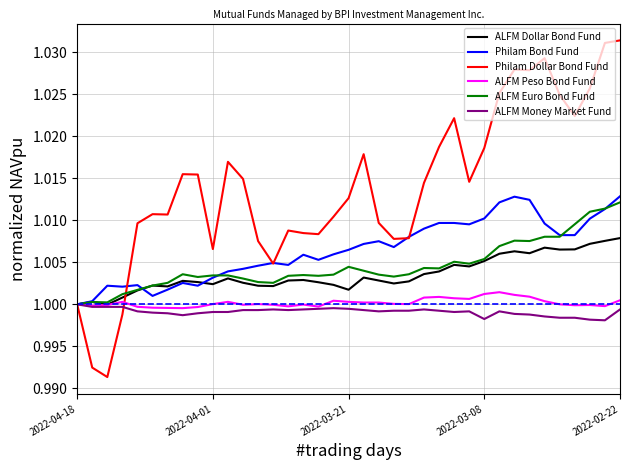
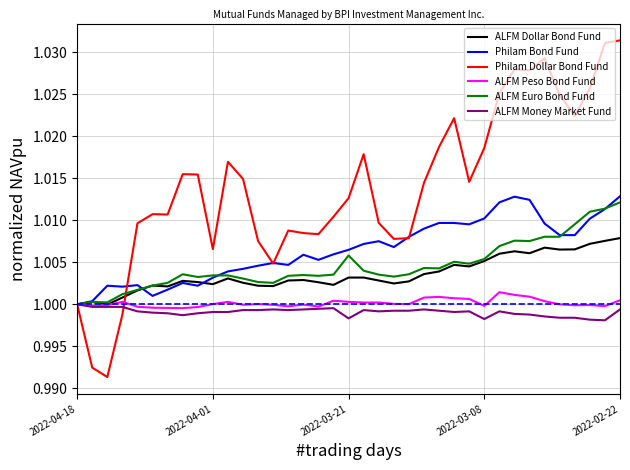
ALFM Dollar Bond Fund, 2022-03-21: 1.002 -> 1.003
ALFM Euro Bond Fund, 2022-03-21: 1.004 -> 1.006
ALFM Money Market Fund, 2022-03-21: 0.999 -> 0.998
ALFM Peso Bond Fund, 2022-03-08: 1.001 -> 1.000
